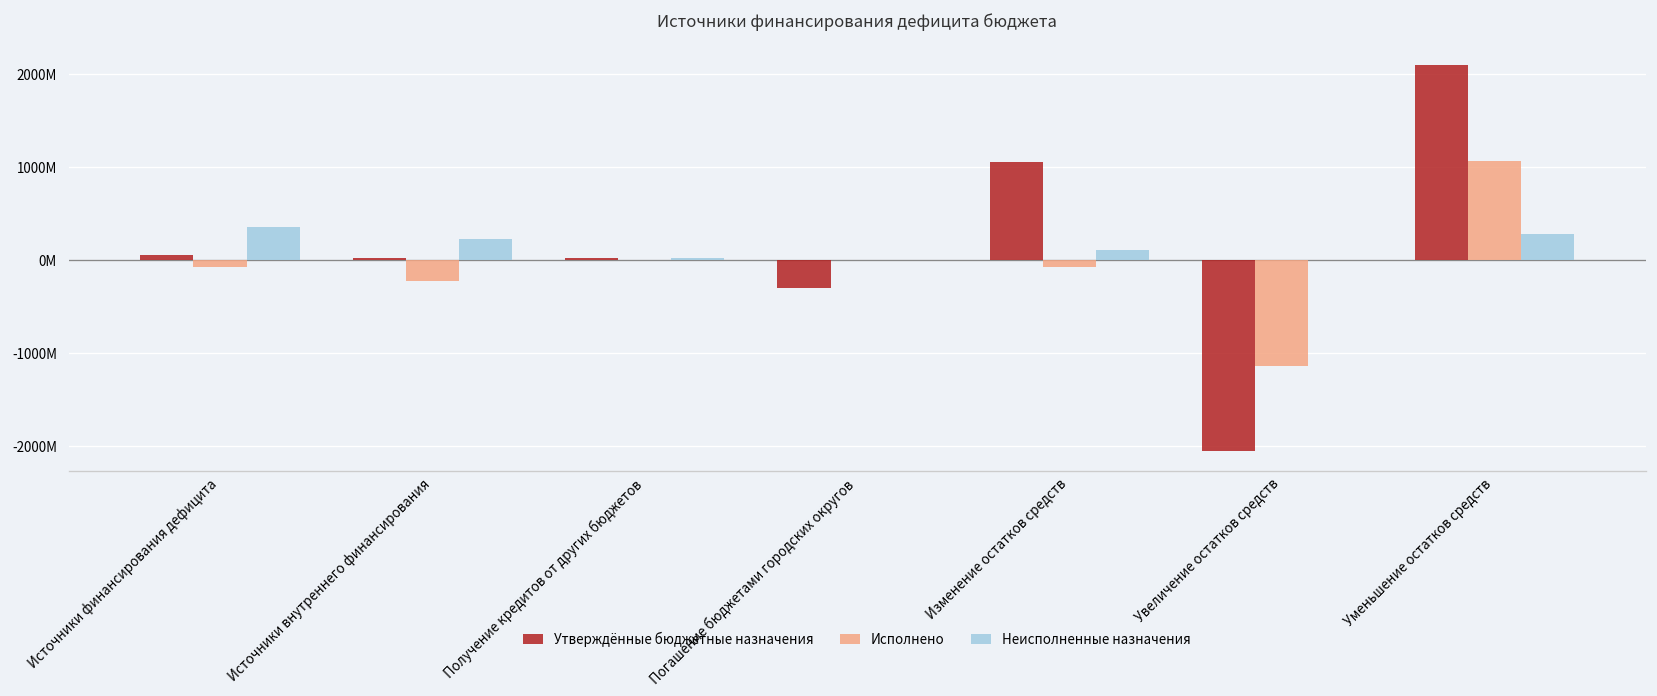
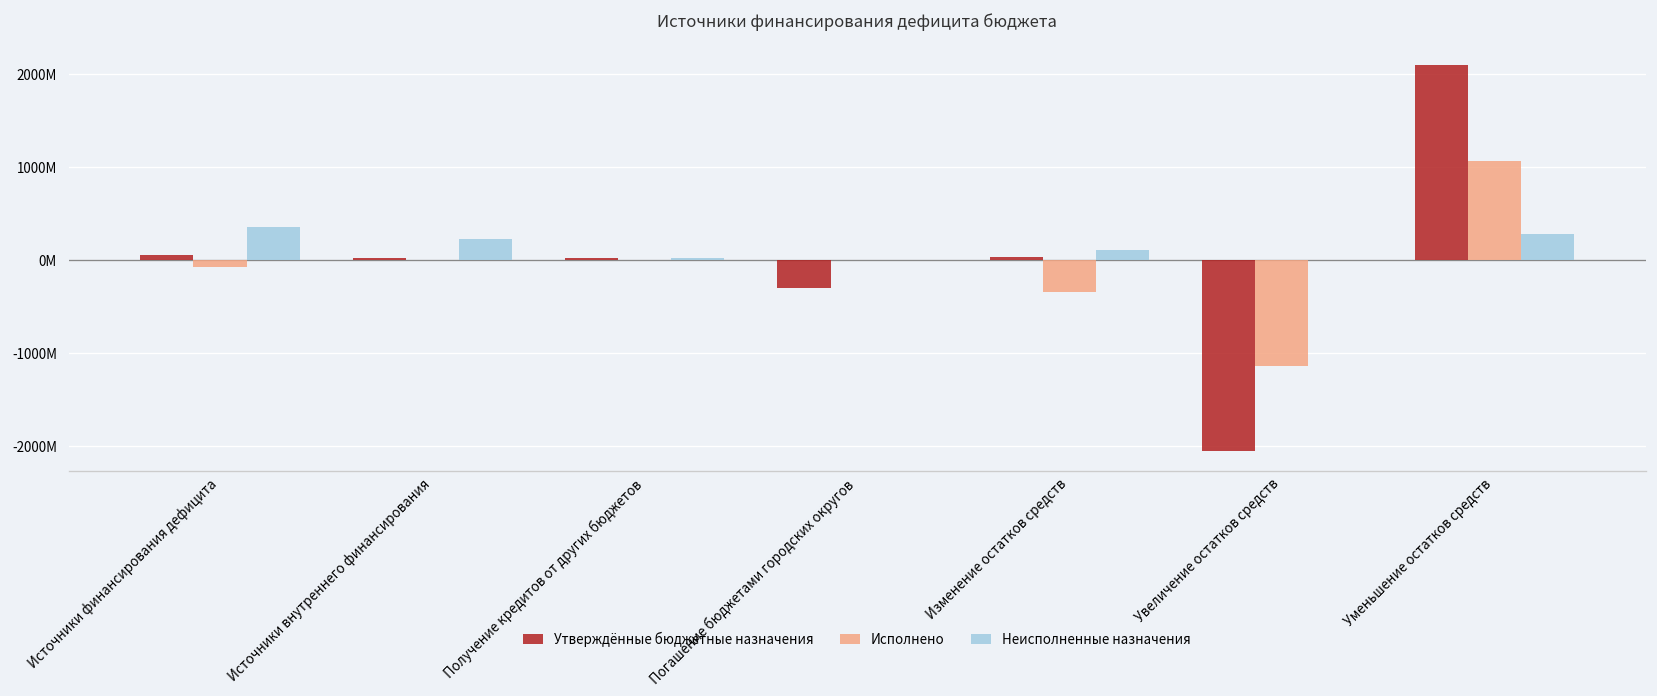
Исполнено, Источники внутреннего финансирования: -200М -> 0М
Утверждённые бюджетные назначения, Изменение остатков средств: 1100М -> 0М
Исполнено, Изменение остатков средств: -100М -> -300М
